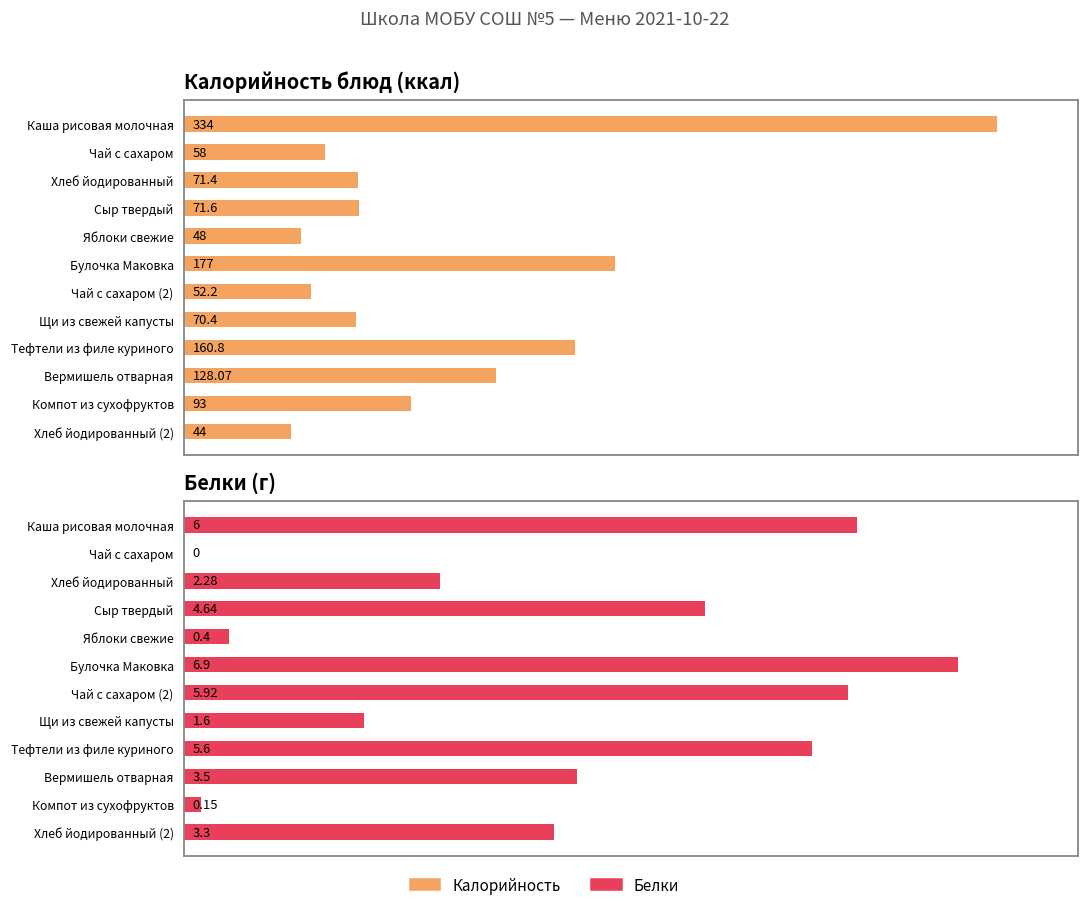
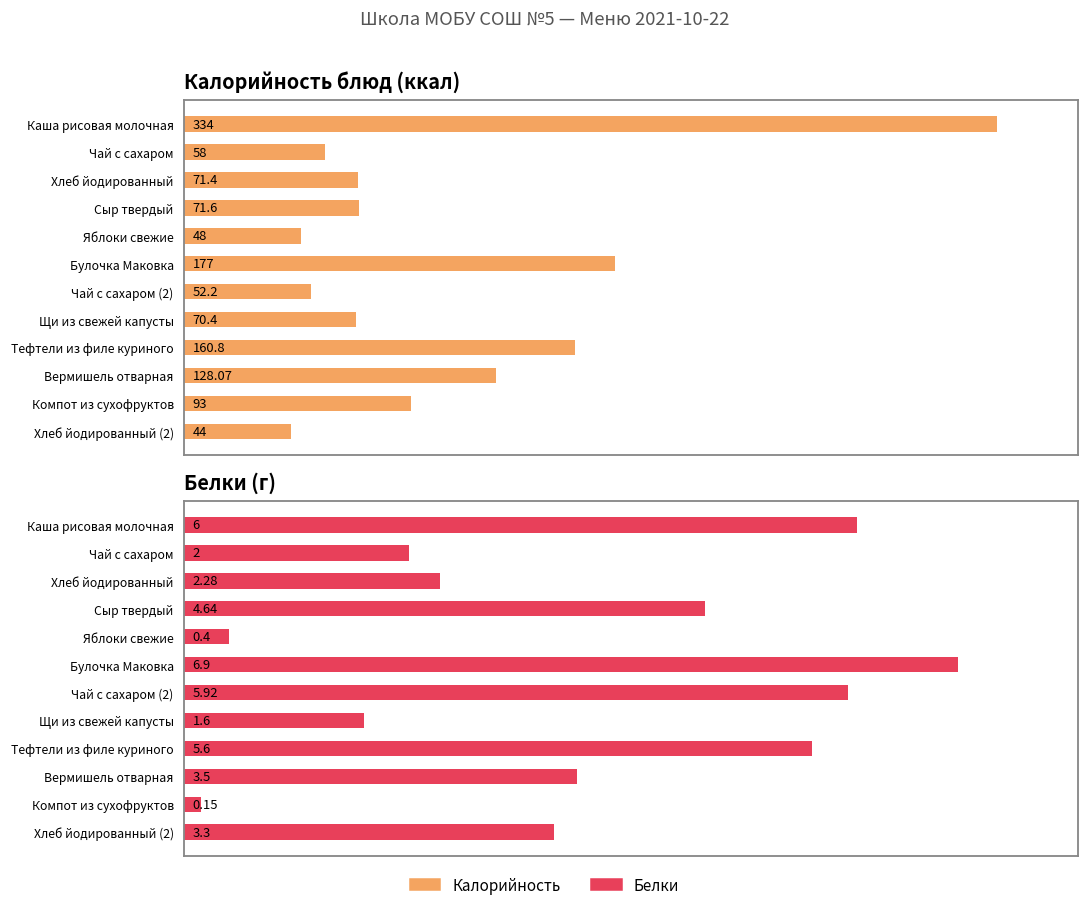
Белки (г), Чай с сахаром: 0 -> 2
